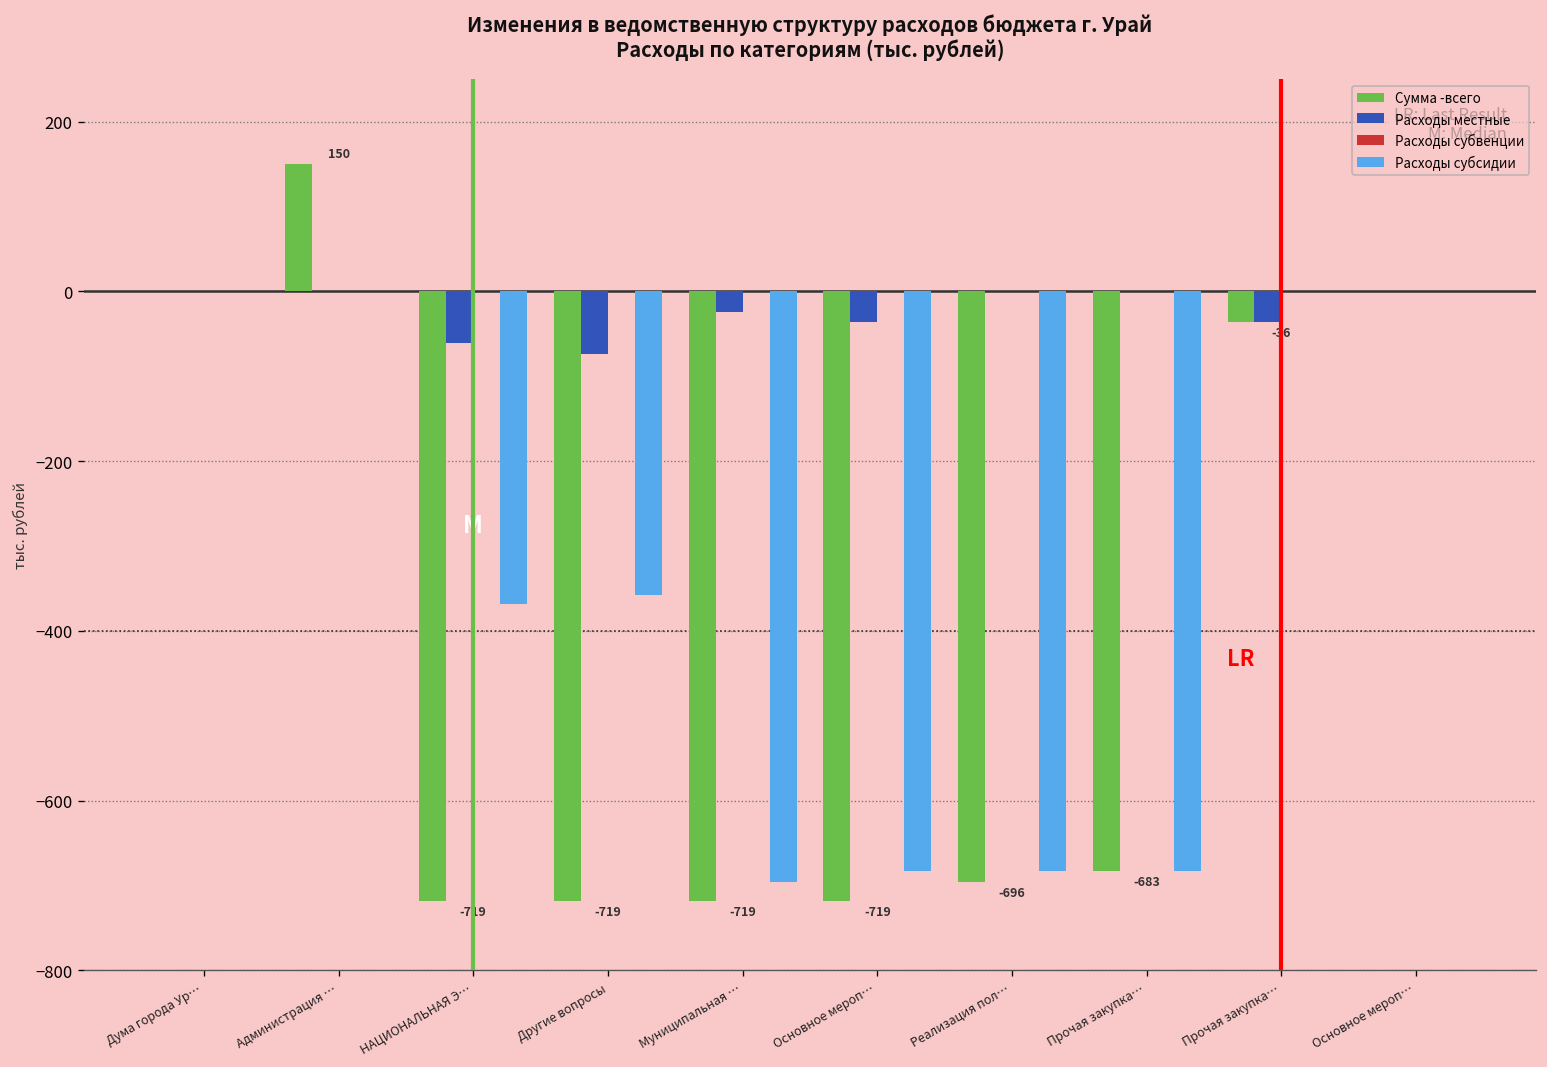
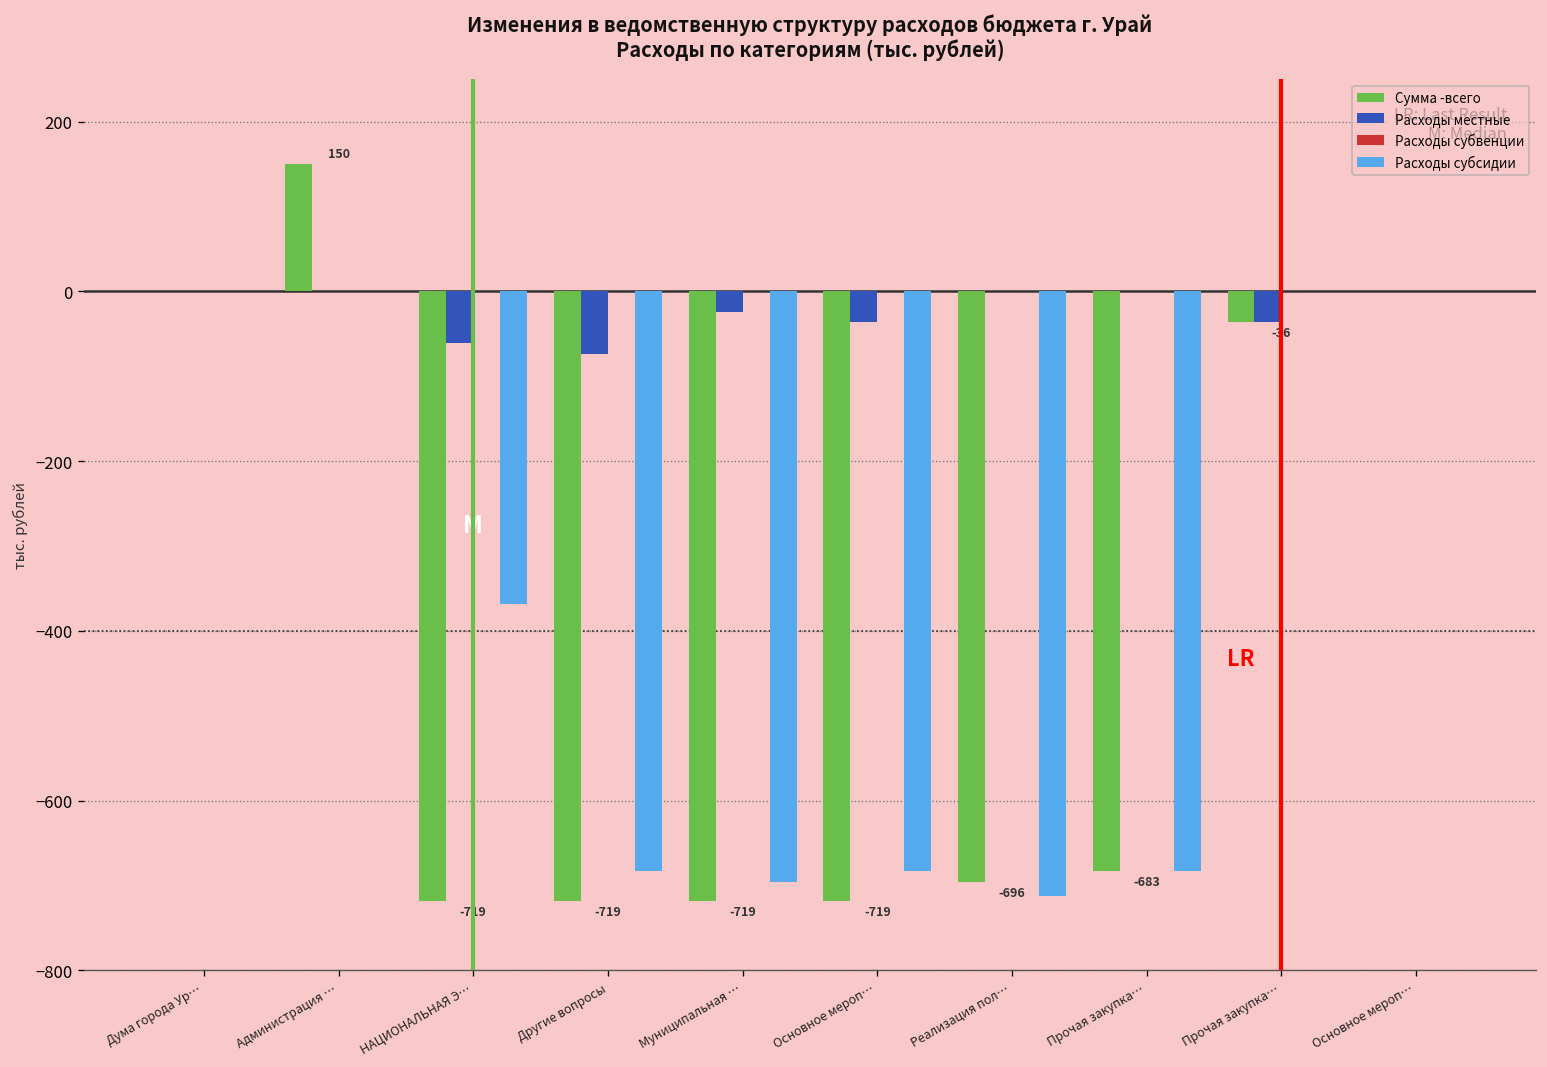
Расходы субсидии, Другие вопросы: -360 -> -680
Расходы субсидии, Реализация пол…: -680 -> -710
